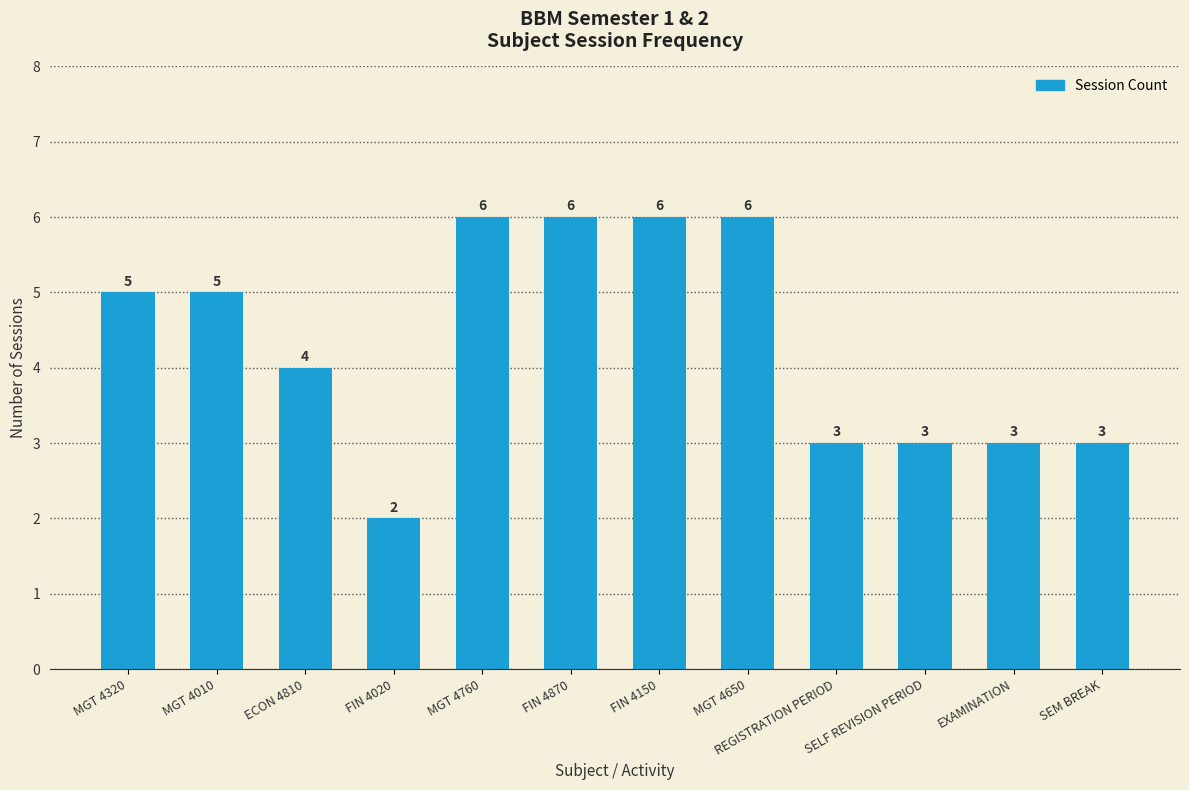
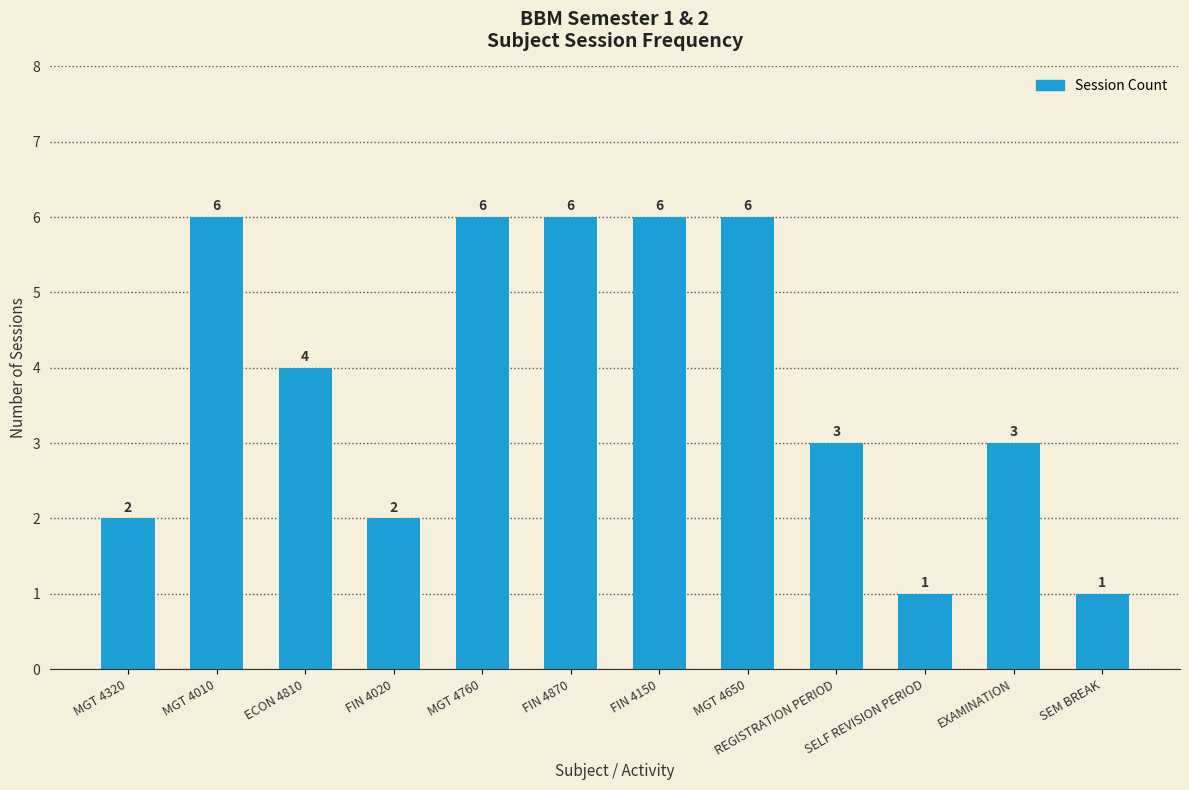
MGT 4320: 5 -> 2
MGT 4010: 5 -> 6
SELF REVISION PERIOD: 3 -> 1
SEM BREAK: 3 -> 1
